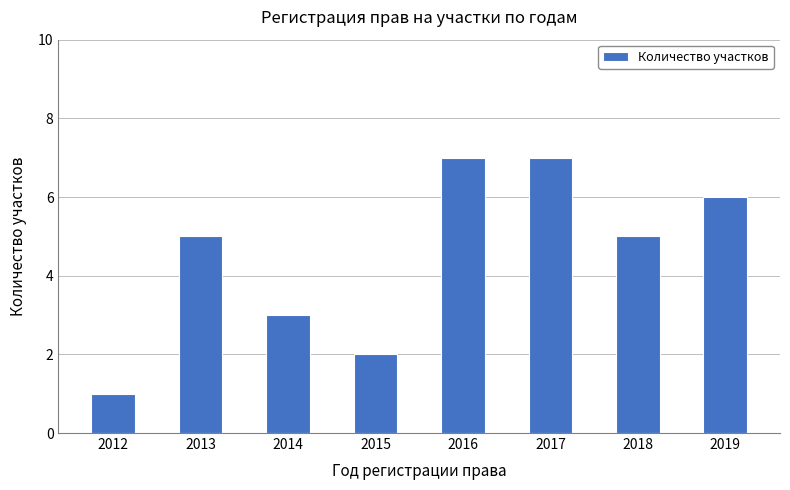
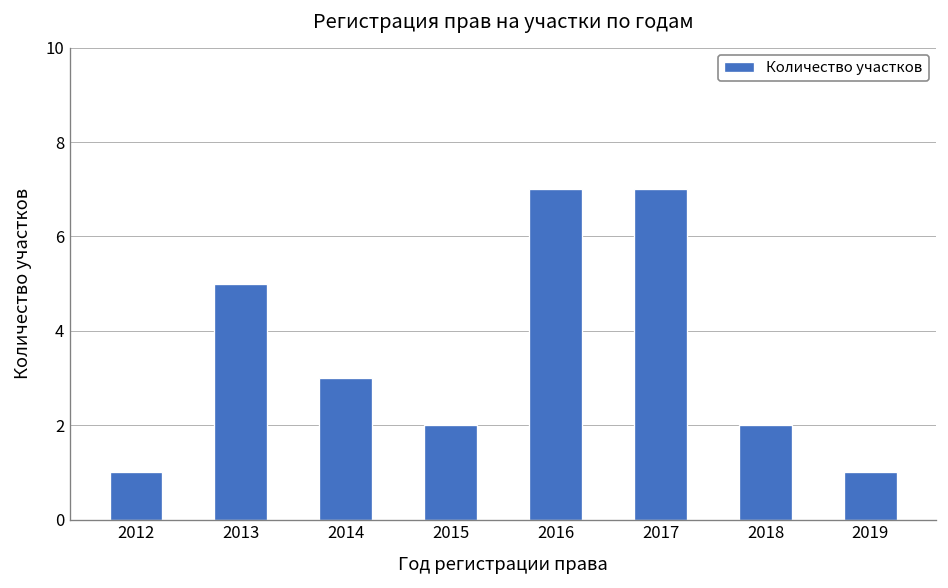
2018: 5 -> 2
2019: 6 -> 1
